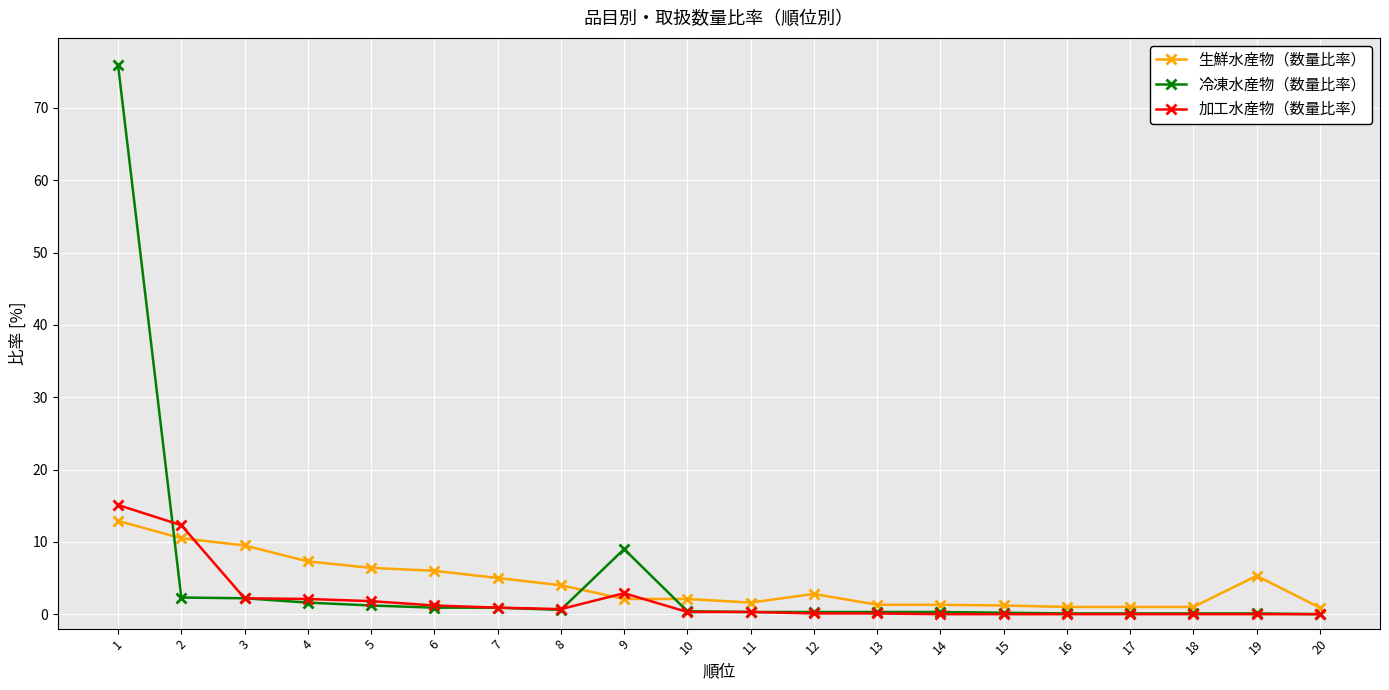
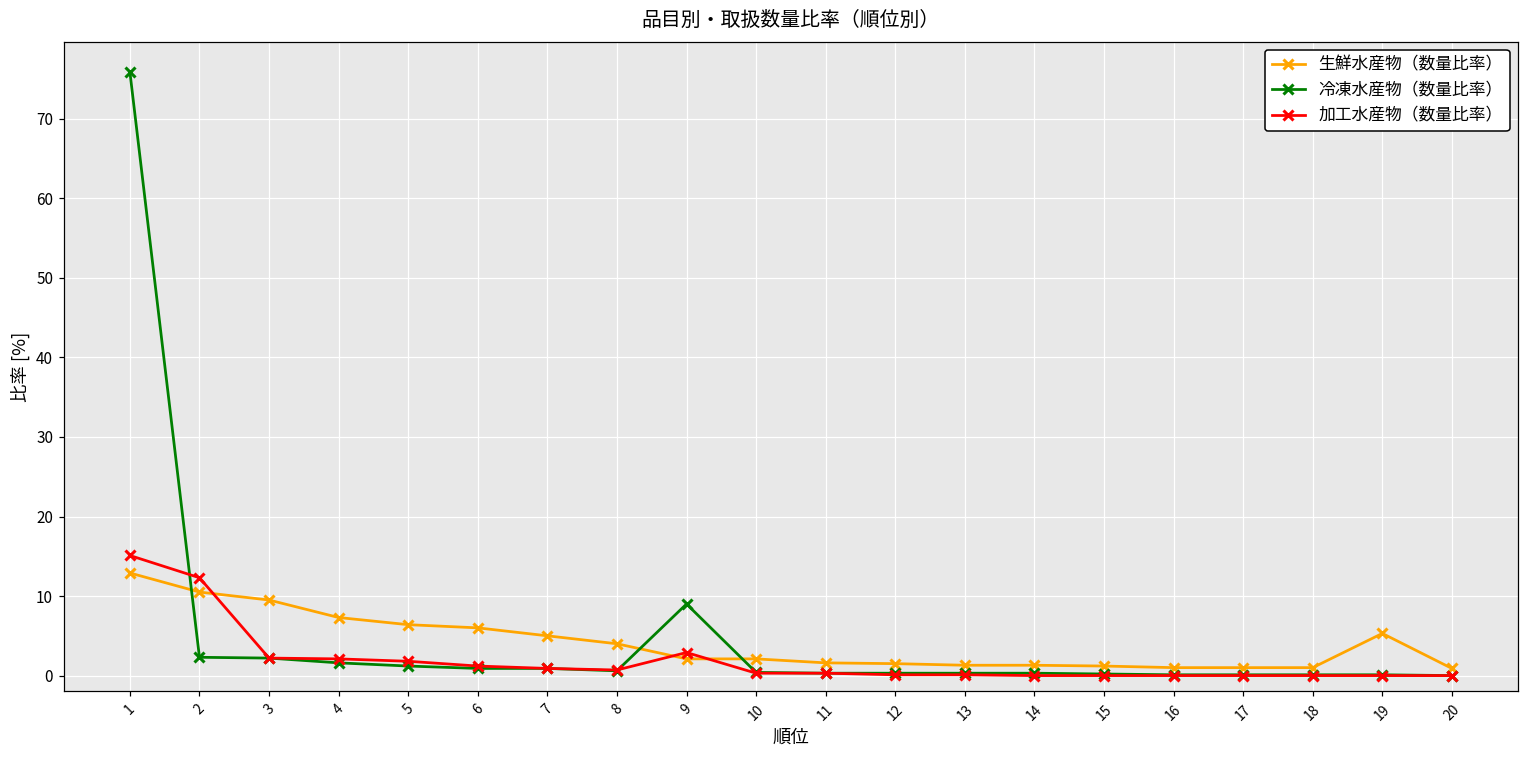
生鮮水産物（数量比率）, 12: 3 -> 2
